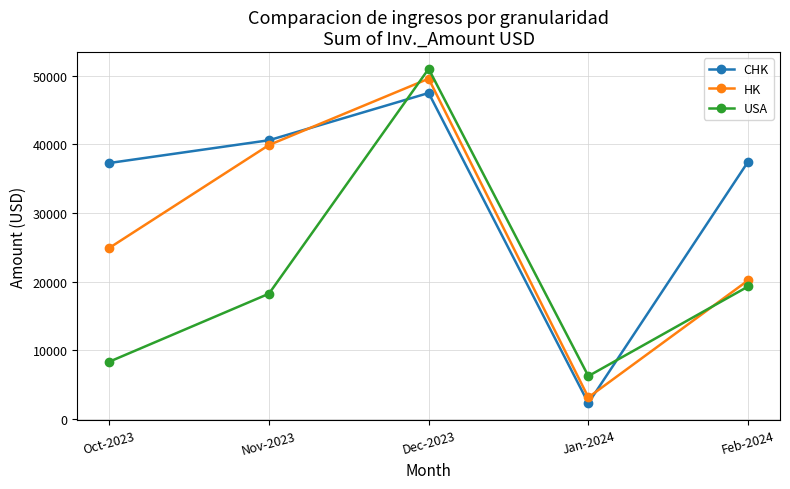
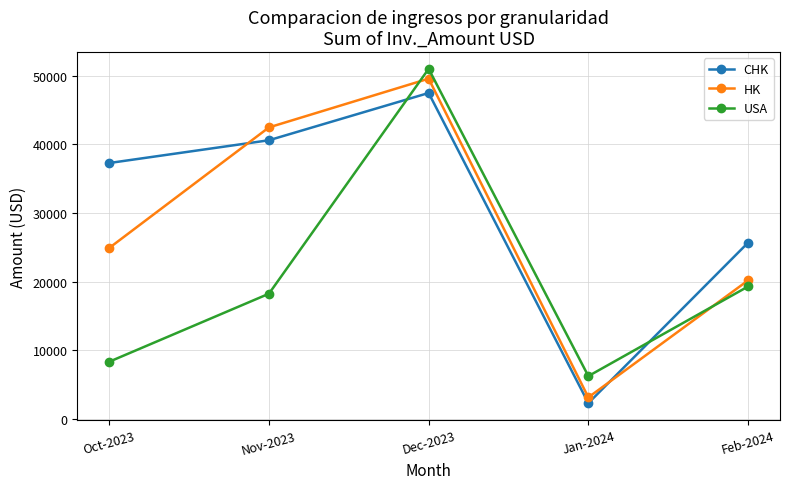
HK, Nov-2023: 40000 -> 42000
CHK, Feb-2024: 37000 -> 26000
